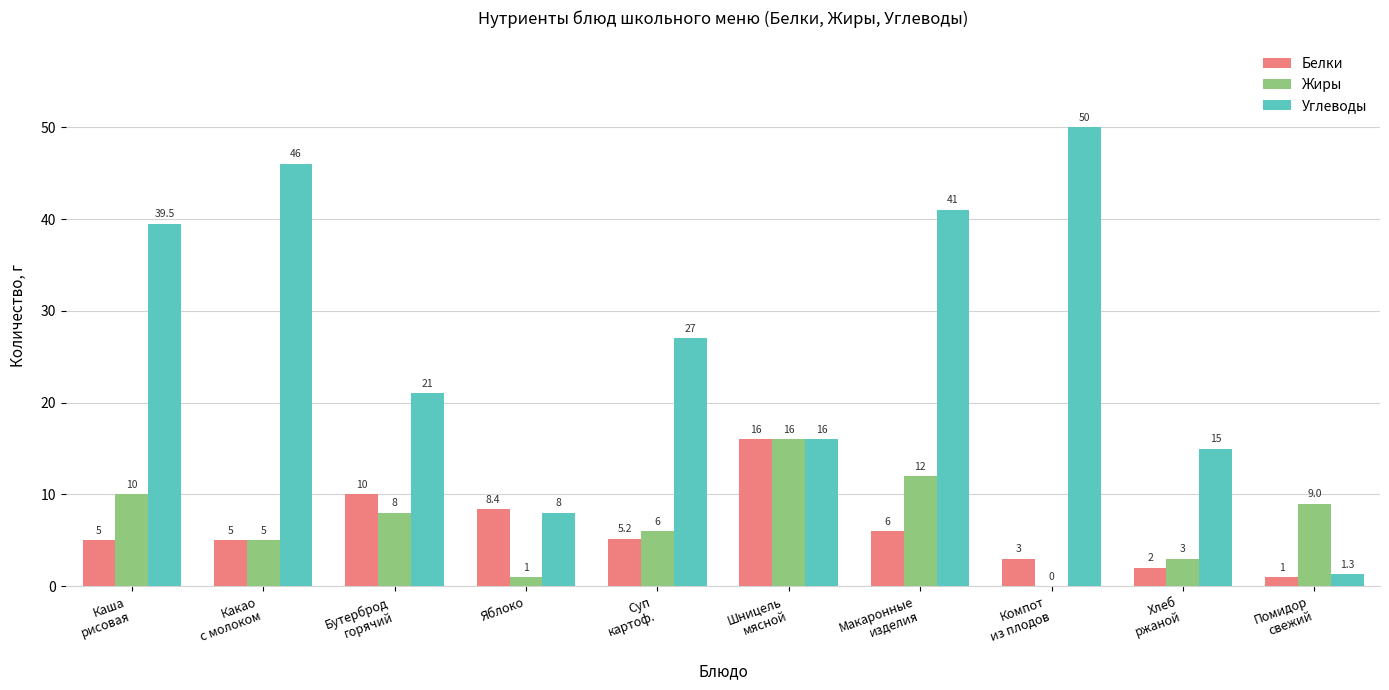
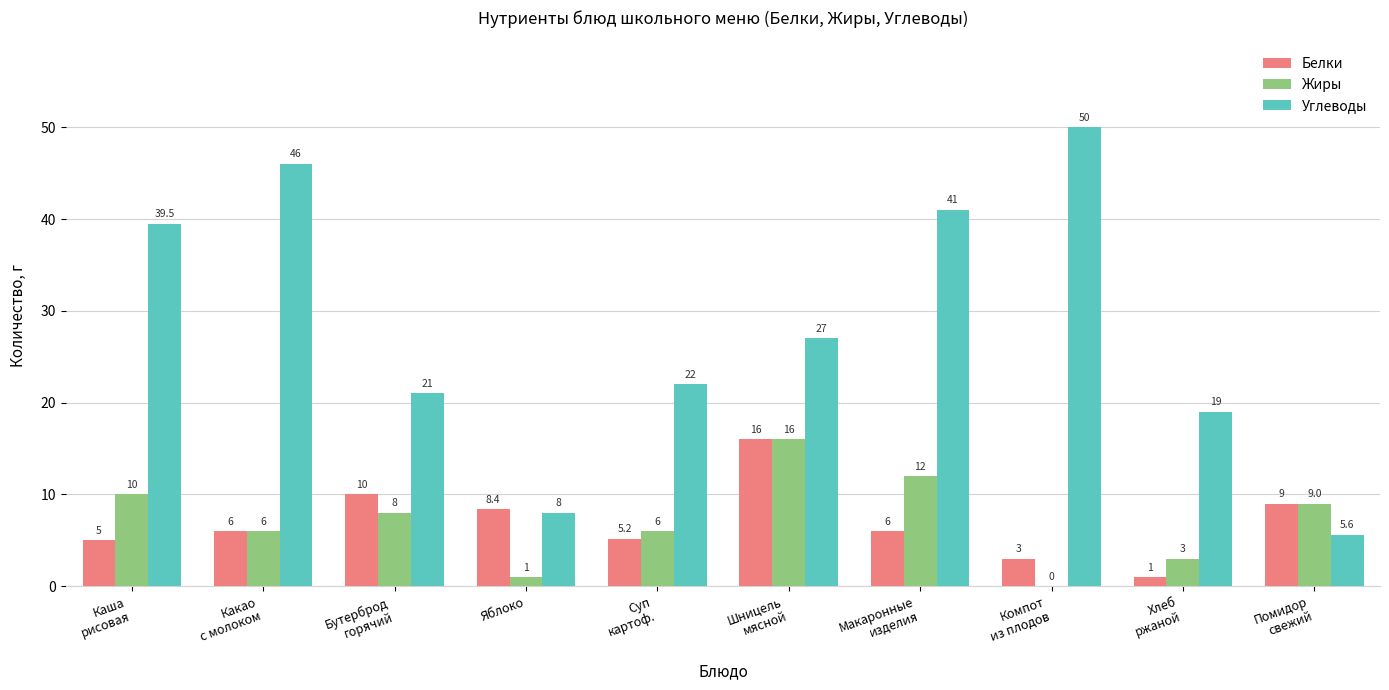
Белки, Какао с молоком: 5 -> 6
Жиры, Какао с молоком: 5 -> 6
Углеводы, Суп картоф.: 27 -> 22
Углеводы, Шницель мясной: 16 -> 27
Белки, Хлеб ржаной: 2 -> 1
Углеводы, Хлеб ржаной: 15 -> 19
Белки, Помидор свежий: 1 -> 9
Углеводы, Помидор свежий: 1.3 -> 5.6
